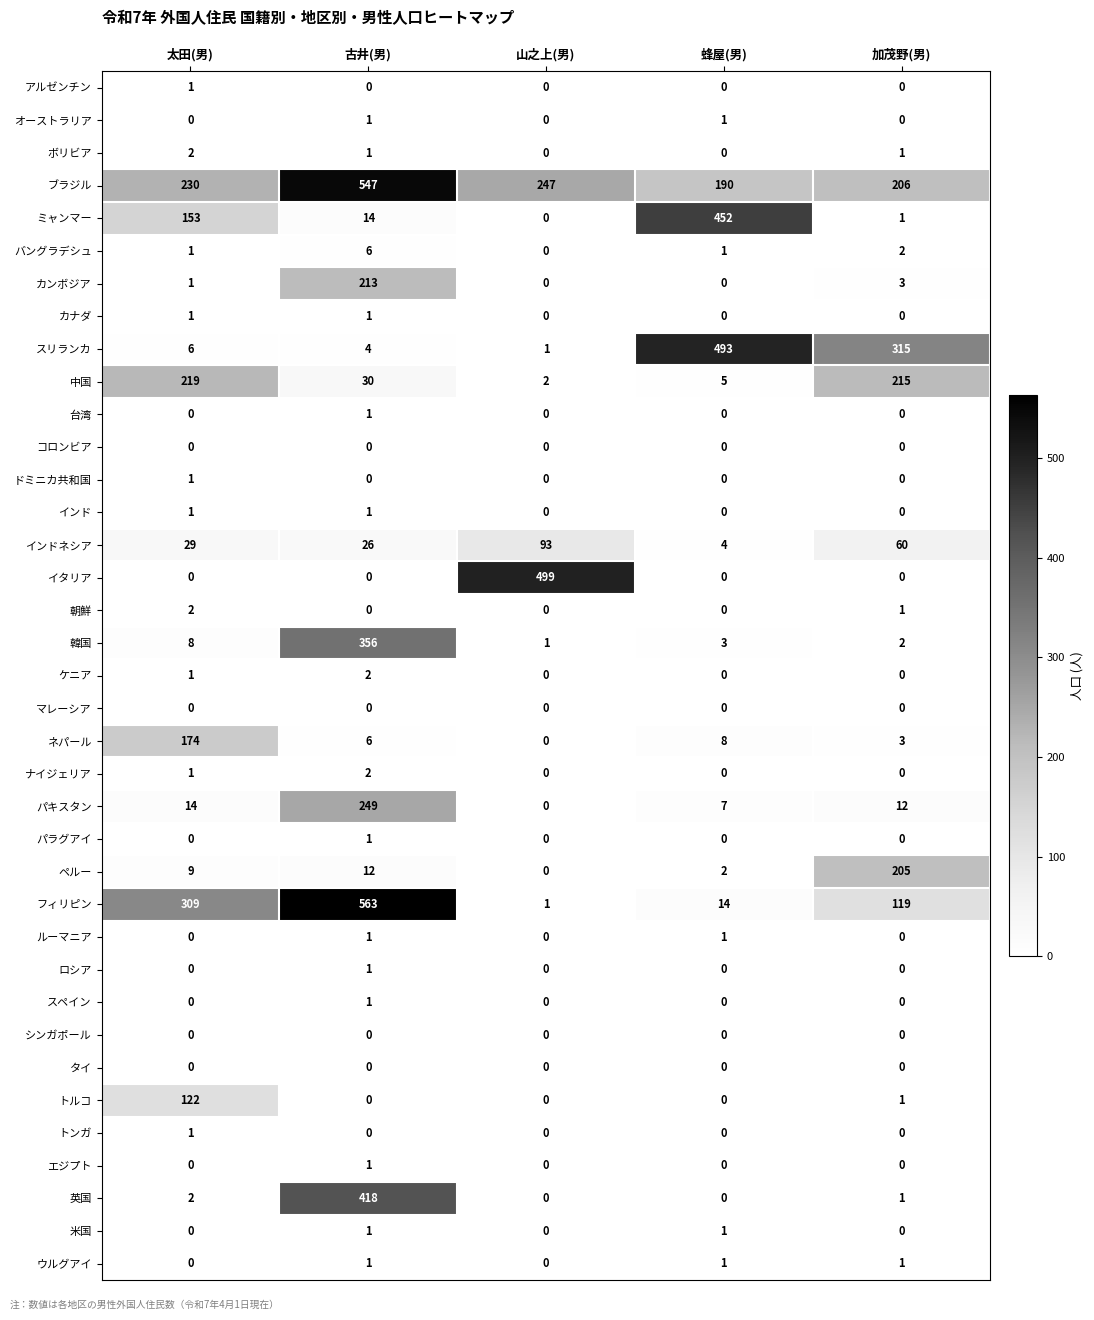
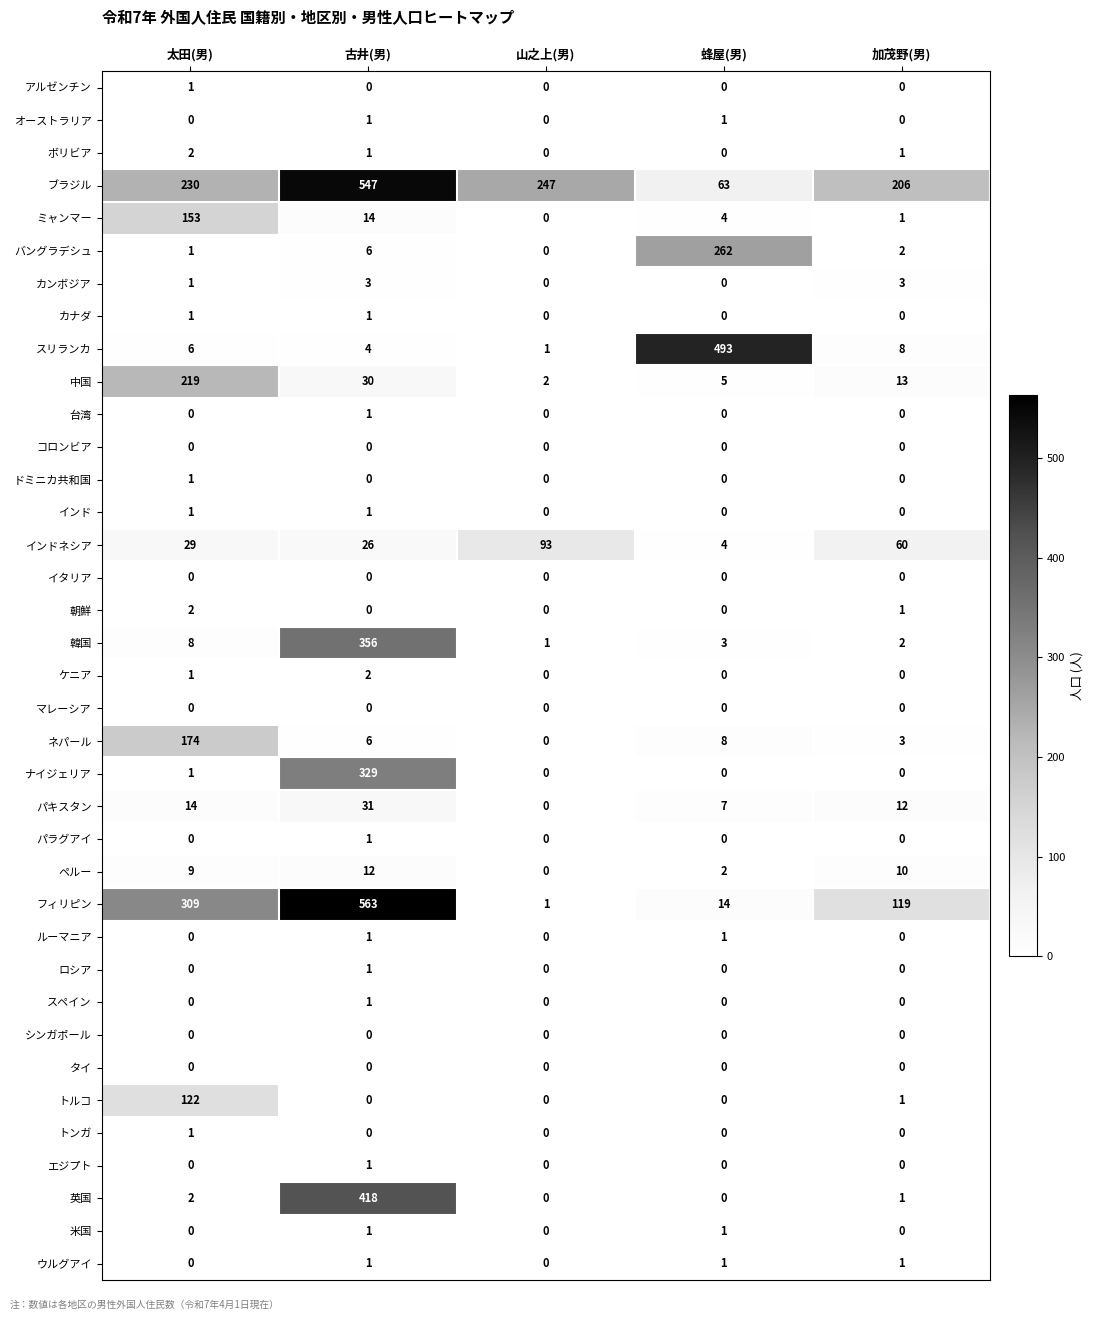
ブラジル, 蜂屋(男): 190 -> 63
ミャンマー, 蜂屋(男): 452 -> 4
バングラデシュ, 蜂屋(男): 1 -> 262
カンボジア, 古井(男): 213 -> 3
スリランカ, 加茂野(男): 315 -> 8
中国, 加茂野(男): 215 -> 13
イタリア, 山之上(男): 499 -> 0
ナイジェリア, 古井(男): 2 -> 329
パキスタン, 古井(男): 249 -> 31
ペルー, 加茂野(男): 205 -> 10
